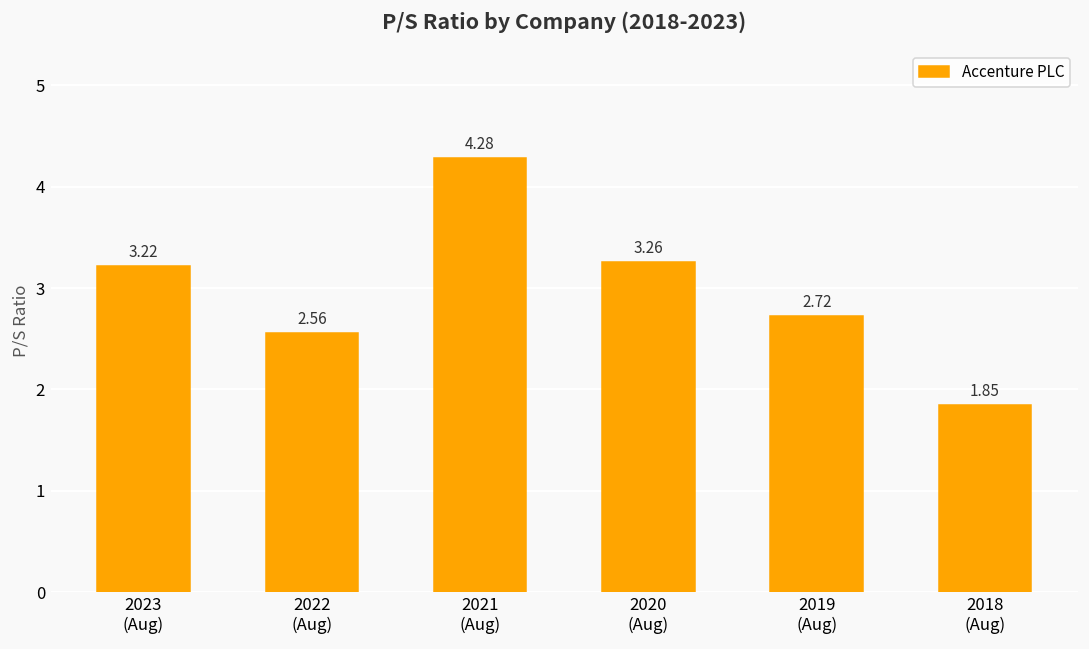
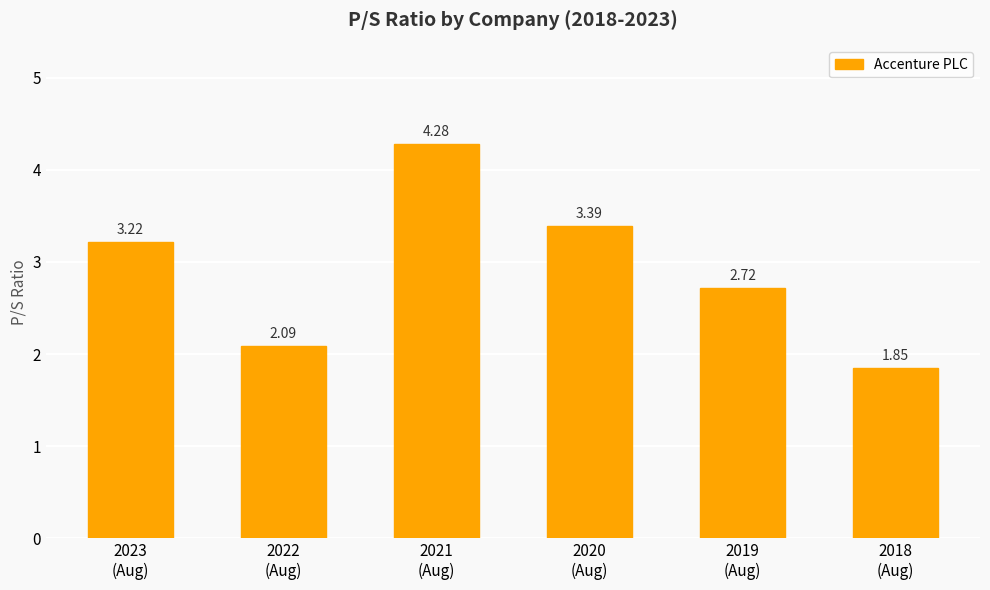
2022 (Aug): 2.56 -> 2.09
2020 (Aug): 3.26 -> 3.39
